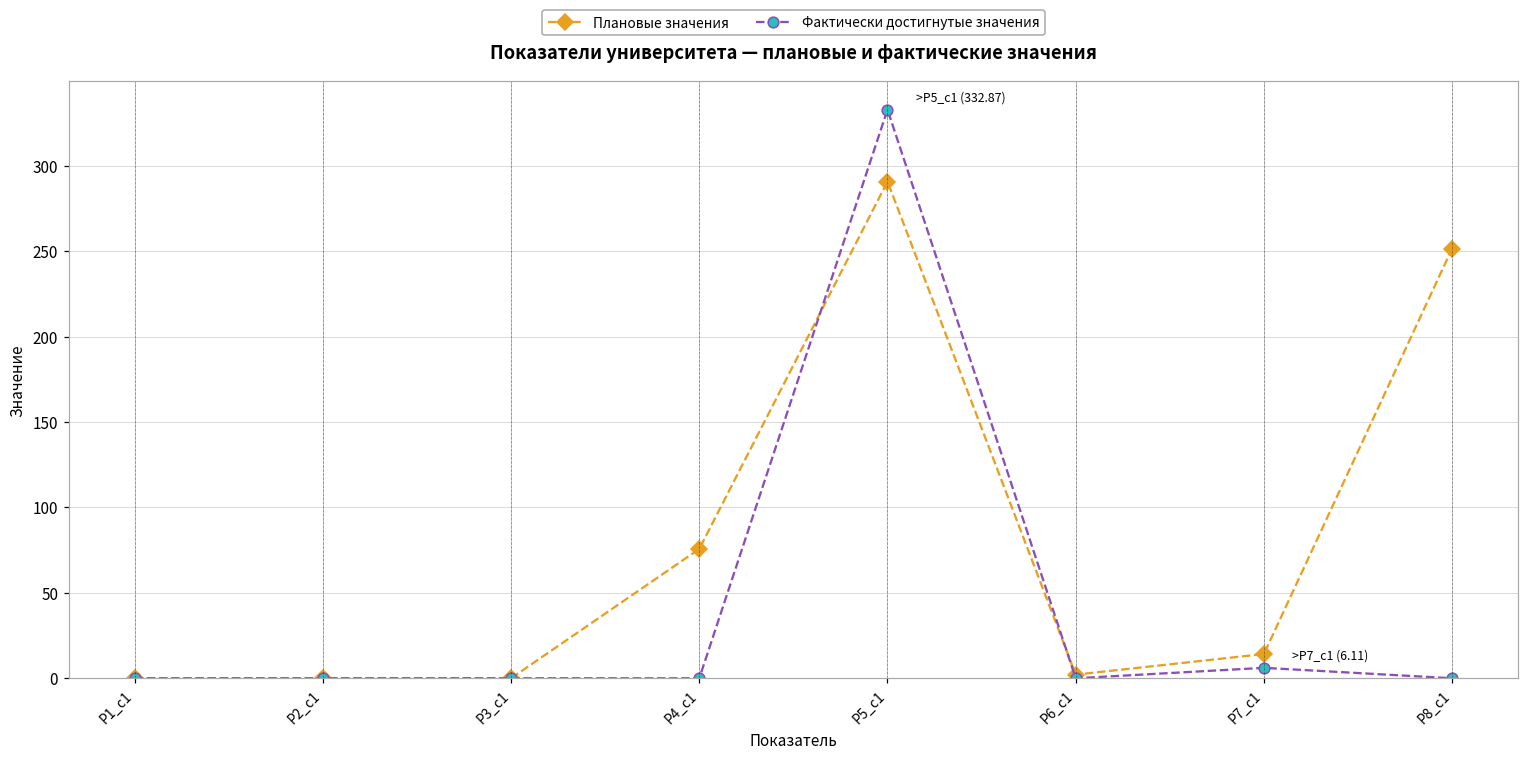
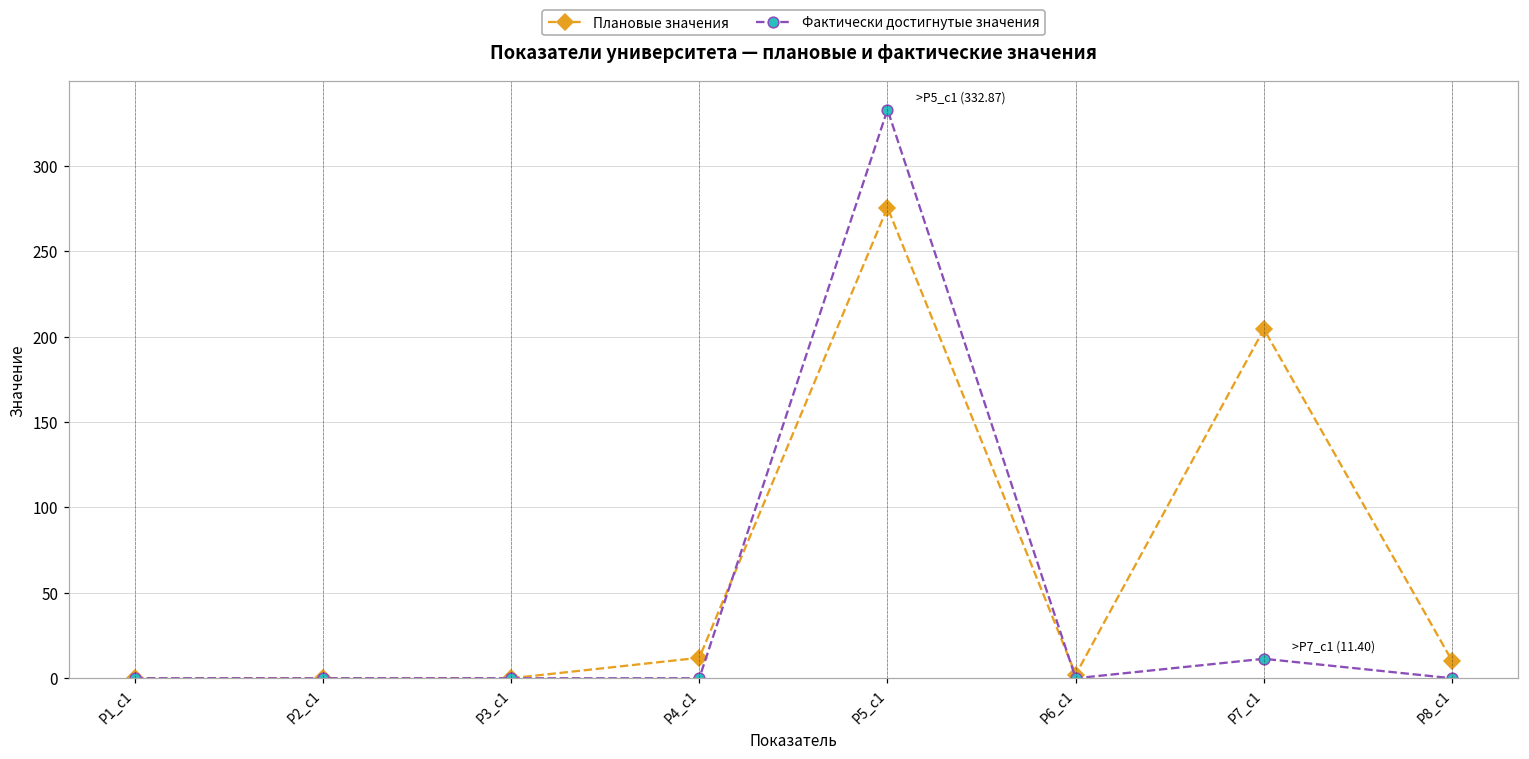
Плановые значения, Р4_с1: 76 -> 12
Плановые значения, Р5_c1: 291 -> 276
Плановые значения, Р7_c1: 14 -> 204
Фактически достигнутые значения, Р7_c1: (6.11) -> (11.40)
Плановые значения, Р8_c1: 252 -> 10
